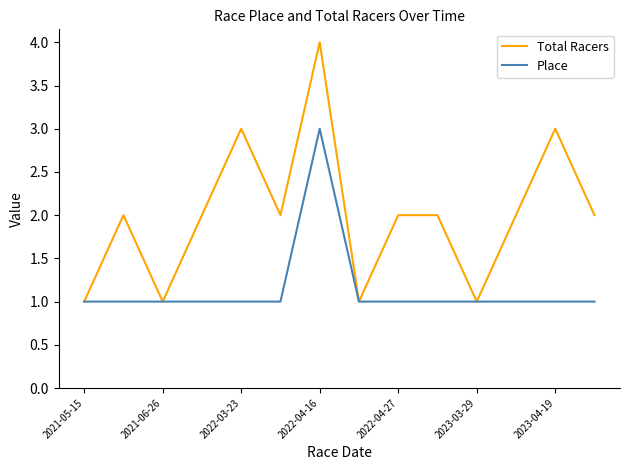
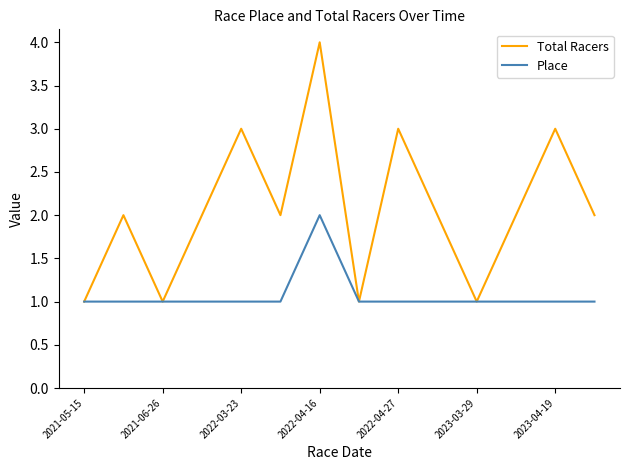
Place, 2022-04-16: 3 -> 2
Total Racers, 2022-04-27: 2 -> 3
